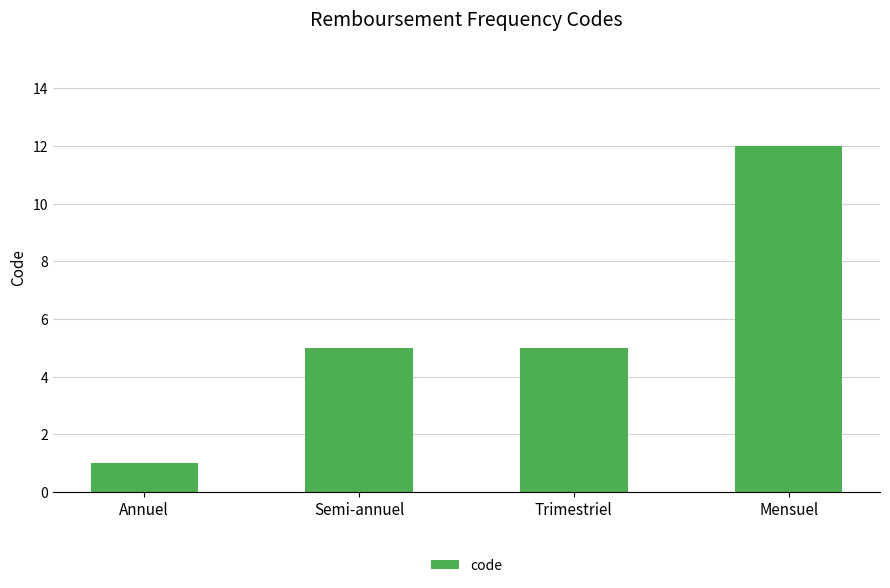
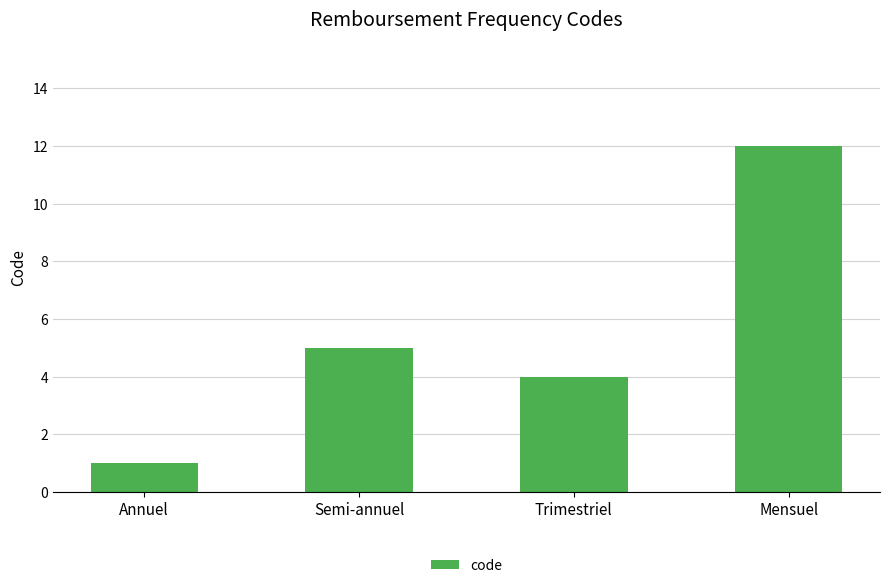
Trimestriel: 5 -> 4
